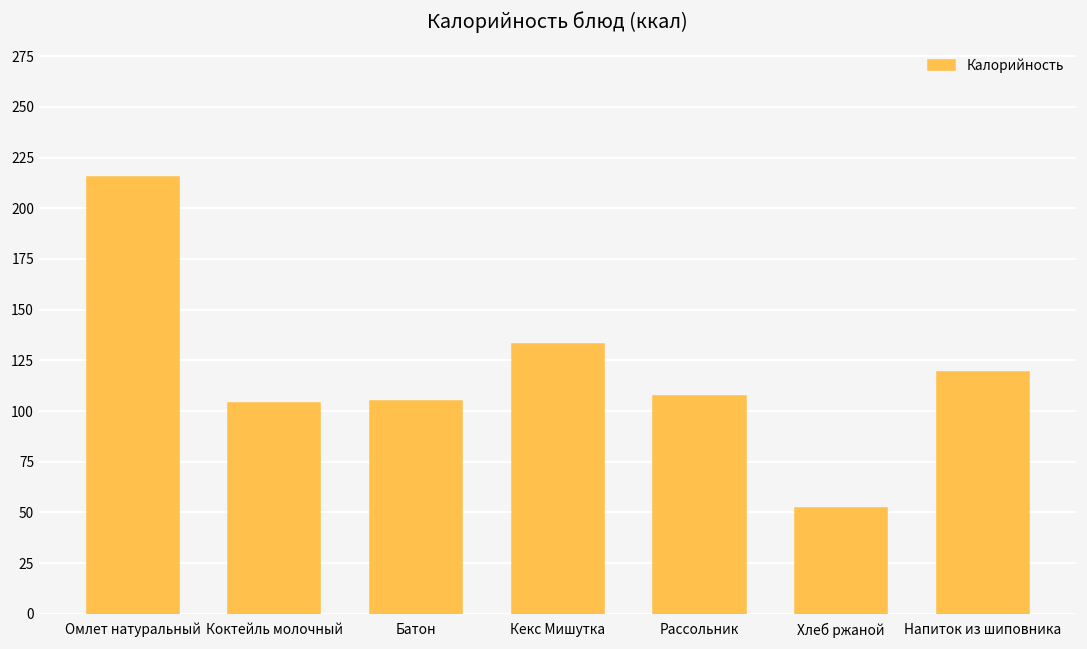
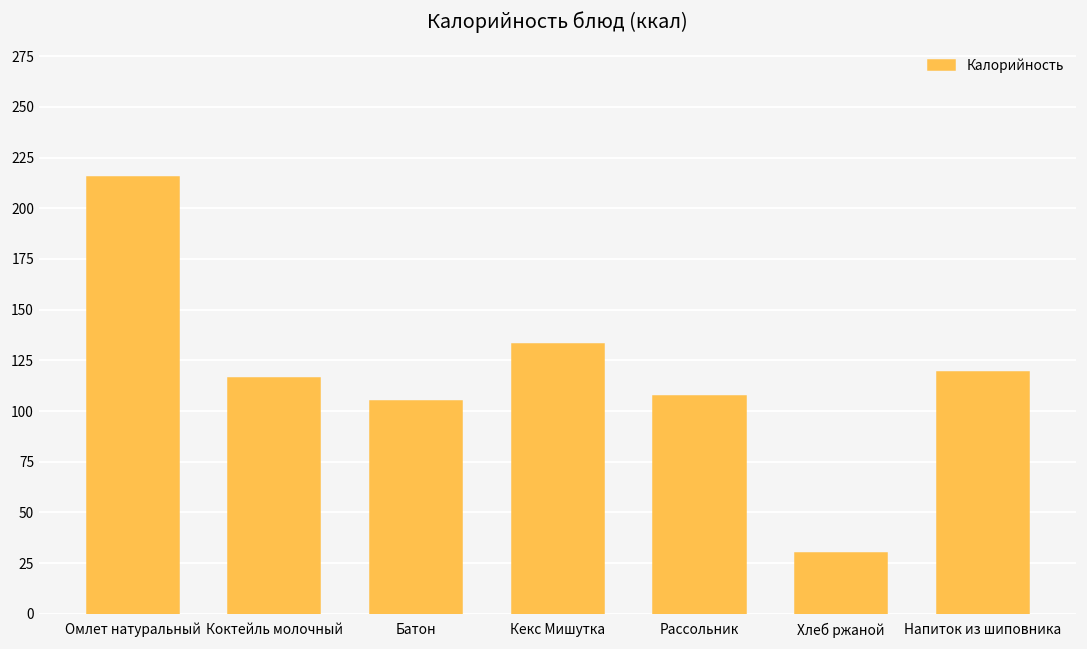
Коктейль молочный: 104 -> 116
Хлеб ржаной: 52 -> 30
